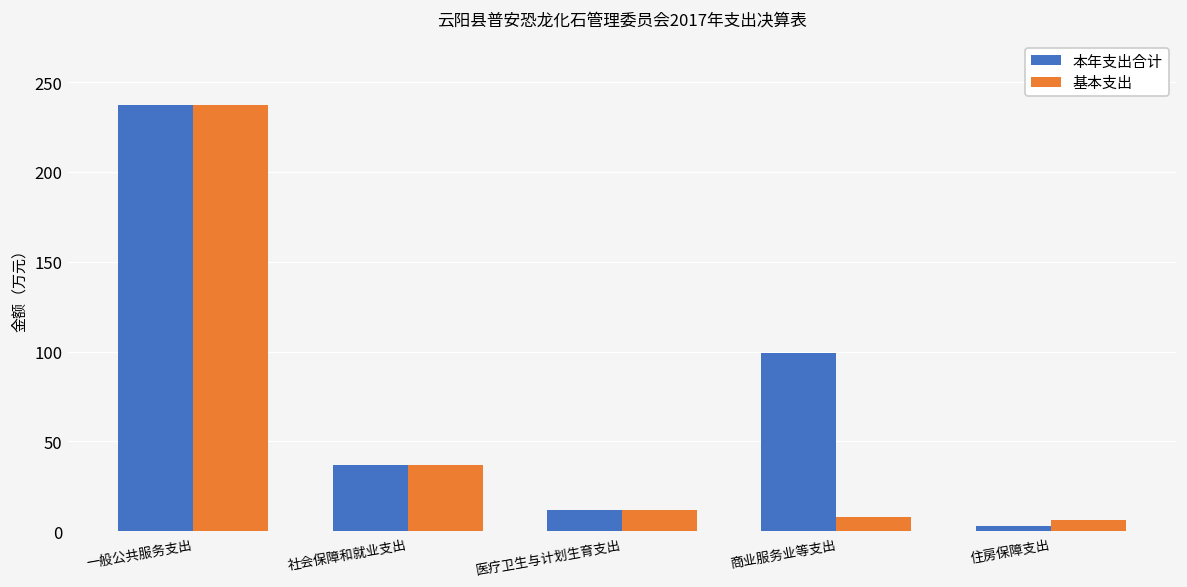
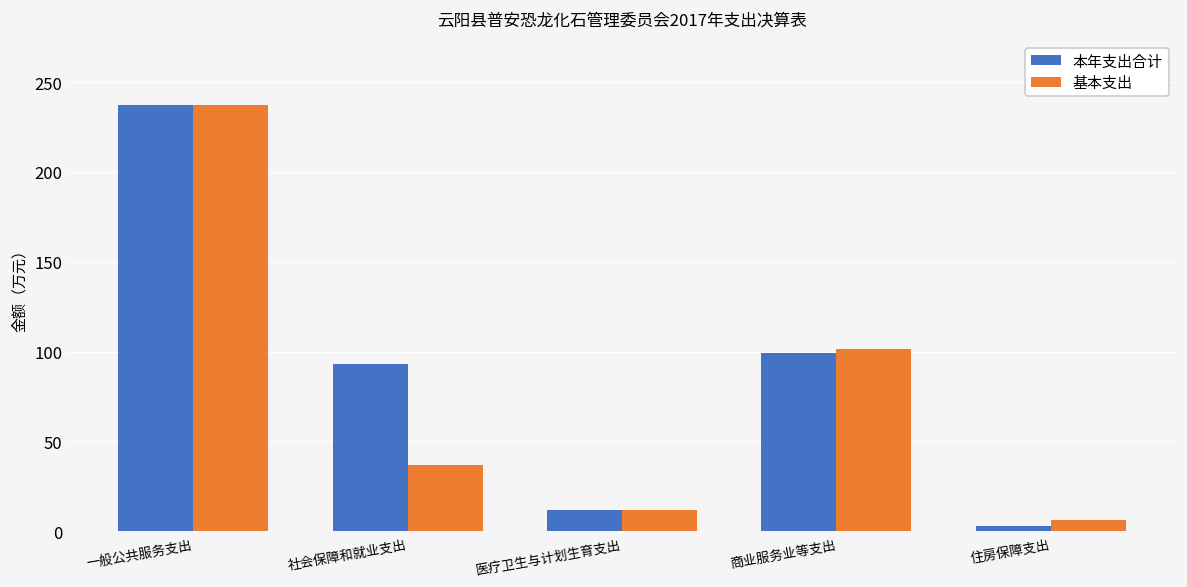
本年支出合计, 社会保障和就业支出: 37 -> 93
基本支出, 商业服务业等支出: 8 -> 102
